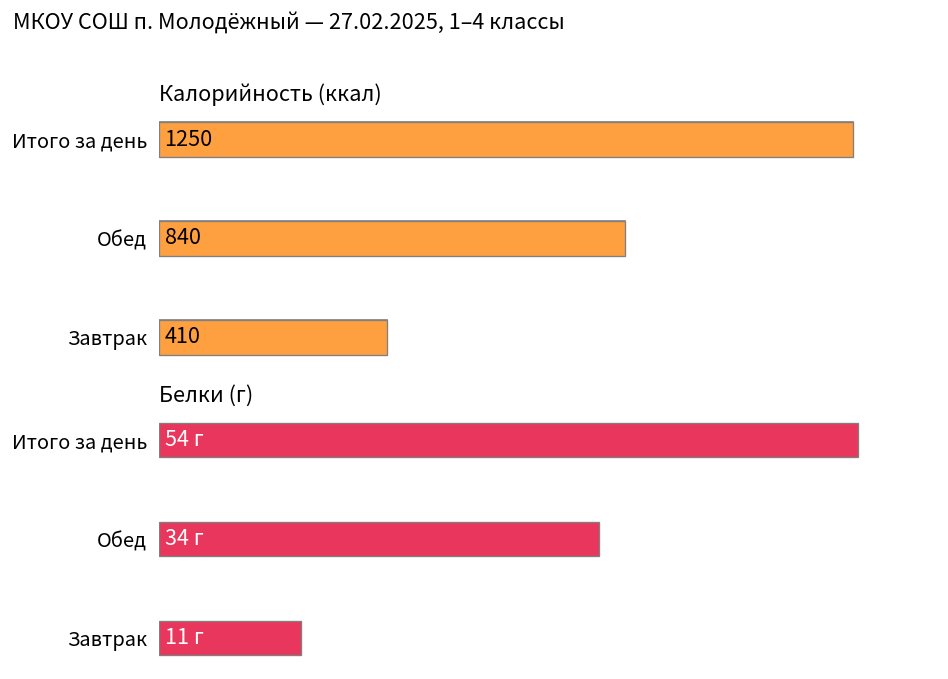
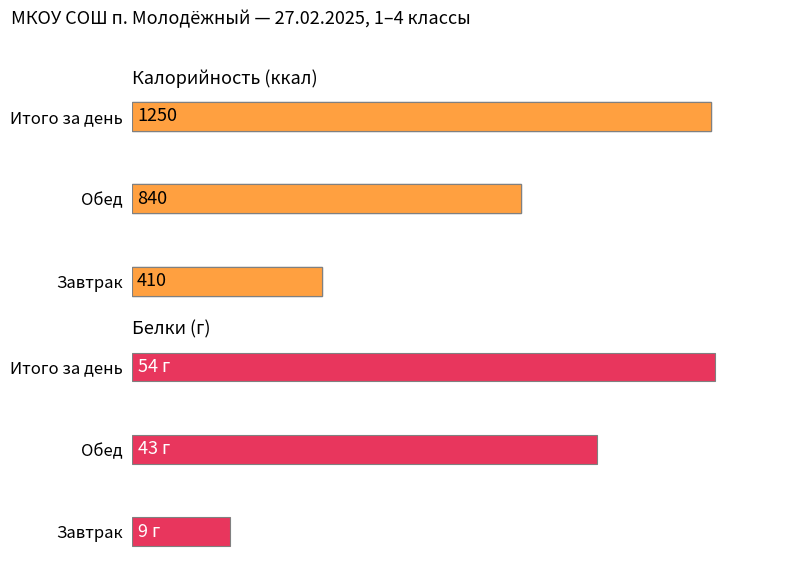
Белки (г), Обед: 34 -> 43
Белки (г), Завтрак: 11 -> 9
